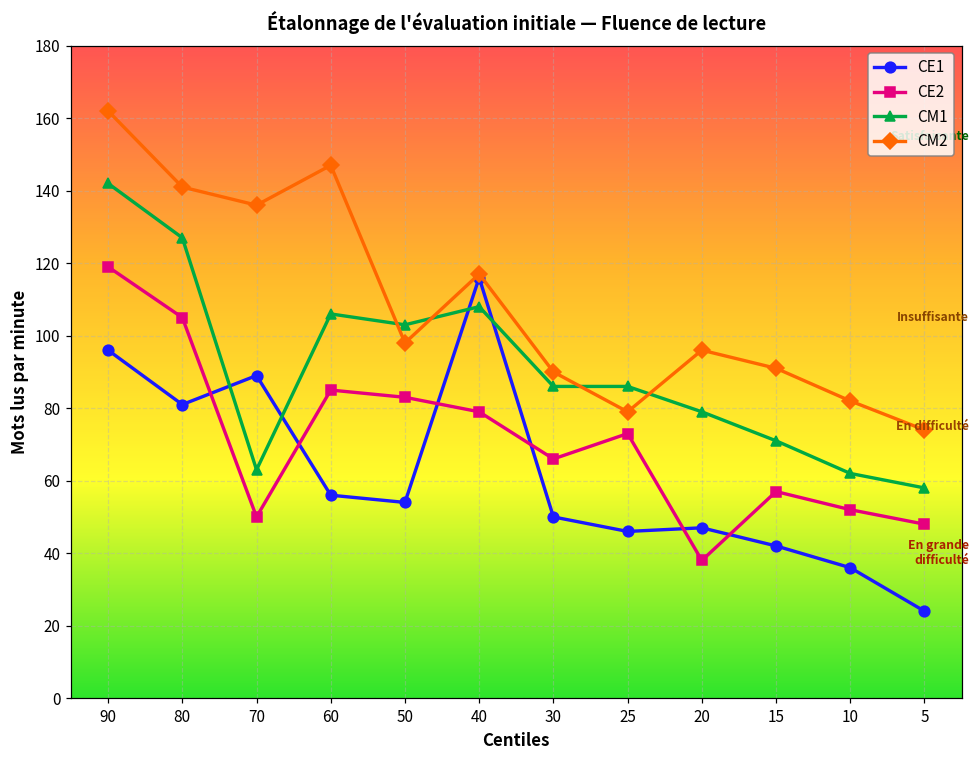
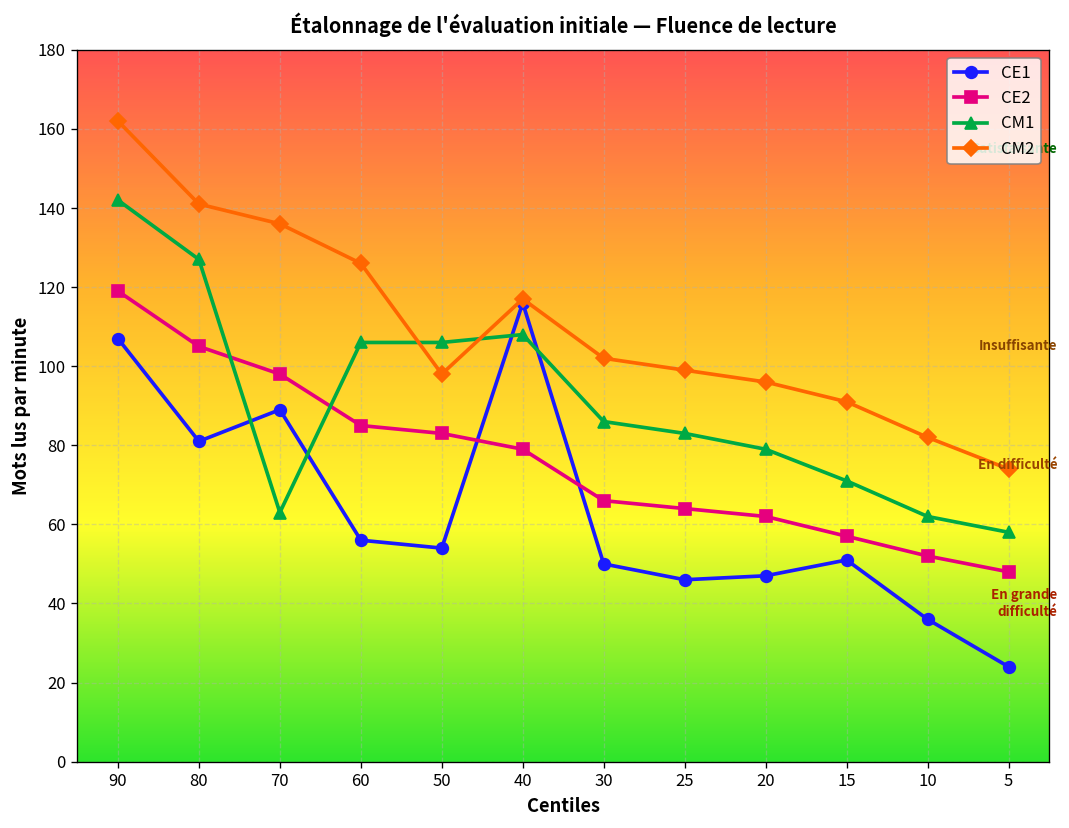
CE1, 90: 96 -> 107
CE2, 70: 50 -> 98
CM2, 60: 147 -> 126
CM1, 50: 103 -> 106
CM2, 30: 90 -> 102
CE2, 25: 73 -> 64
CM1, 25: 86 -> 83
CM2, 25: 79 -> 99
CE2, 20: 38 -> 62
CE1, 15: 42 -> 51
